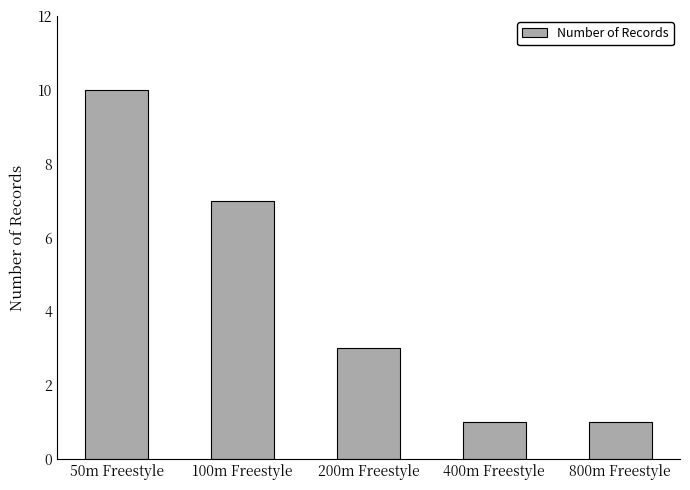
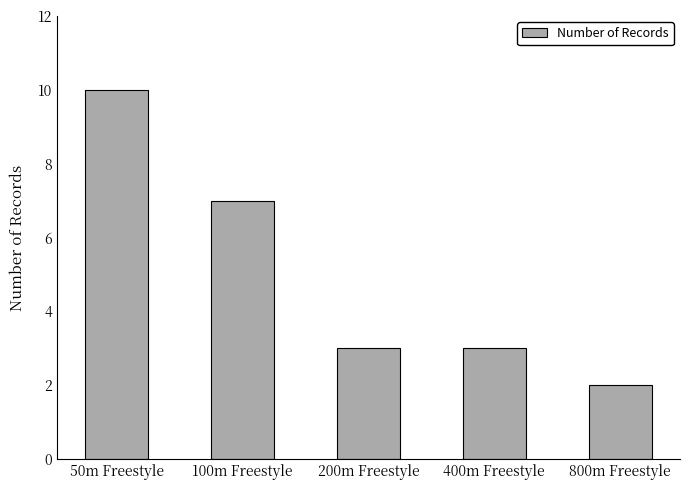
400m Freestyle: 1 -> 3
800m Freestyle: 1 -> 2
